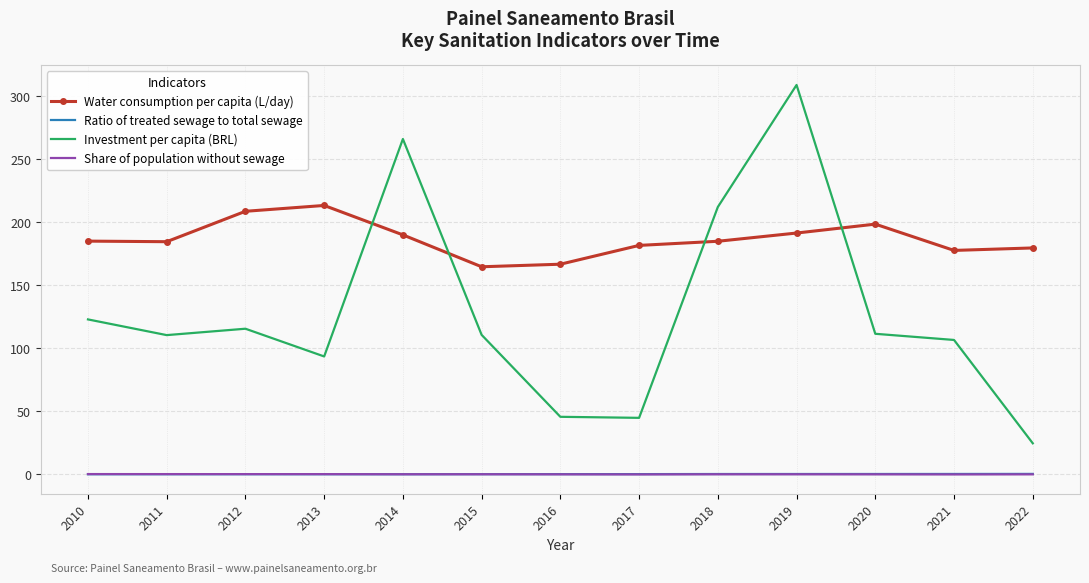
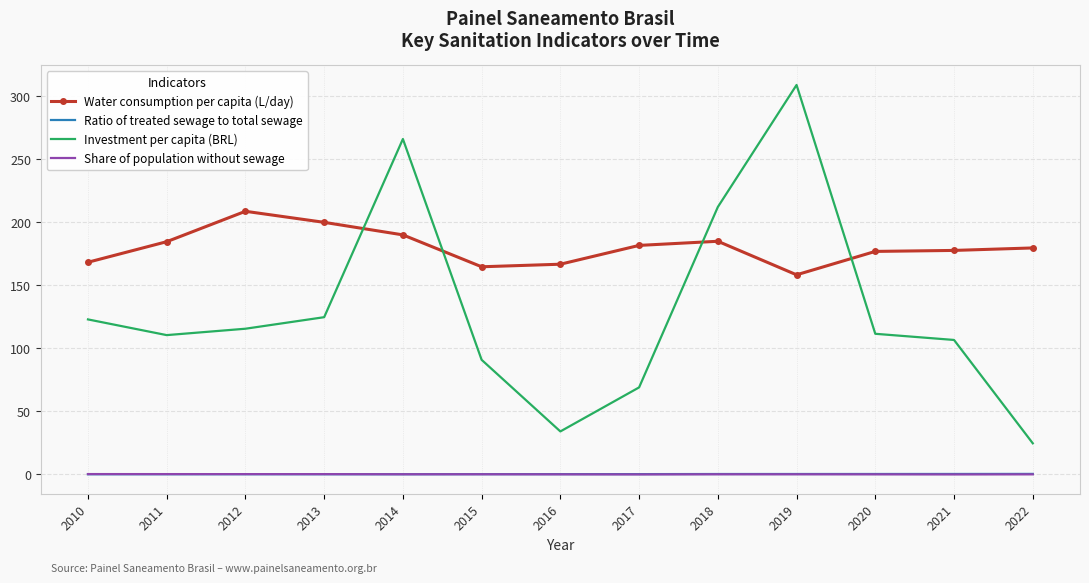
Water consumption per capita (L/day), 2010: 185 -> 168
Water consumption per capita (L/day), 2013: 213 -> 200
Investment per capita (BRL), 2013: 94 -> 125
Investment per capita (BRL), 2015: 111 -> 91
Investment per capita (BRL), 2016: 46 -> 34
Investment per capita (BRL), 2017: 45 -> 69
Water consumption per capita (L/day), 2019: 191 -> 158
Water consumption per capita (L/day), 2020: 199 -> 177
